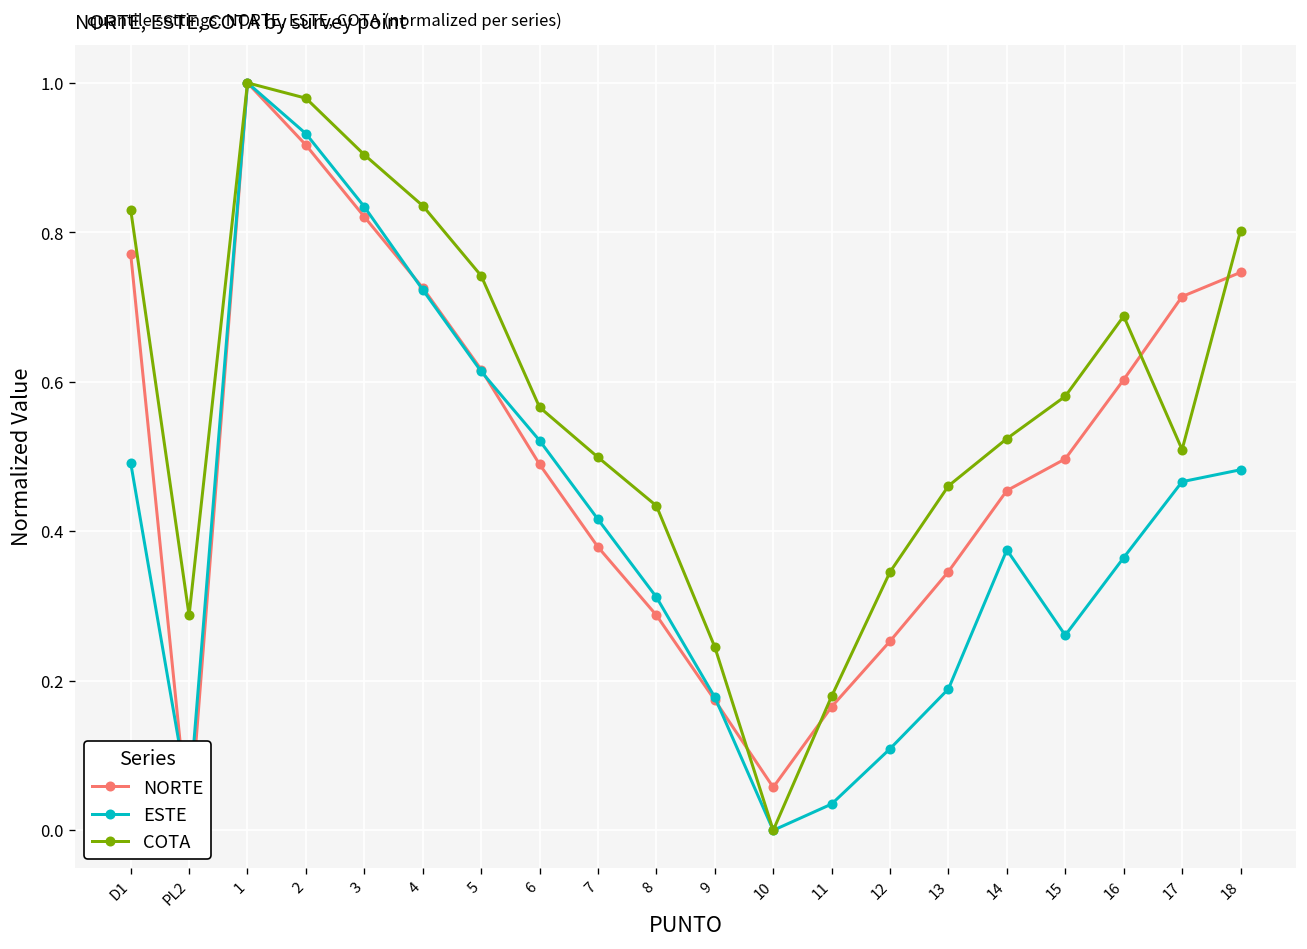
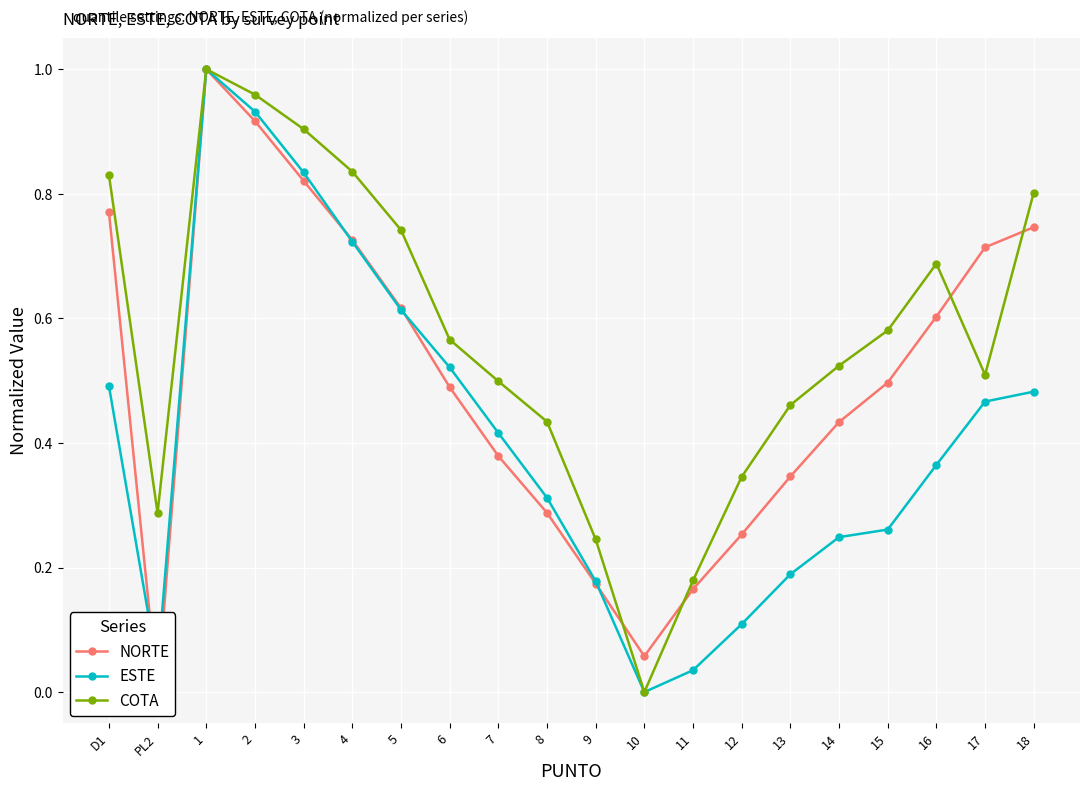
COTA, 2: 0.98 -> 0.96
NORTE, 14: 0.45 -> 0.43
ESTE, 14: 0.38 -> 0.25
